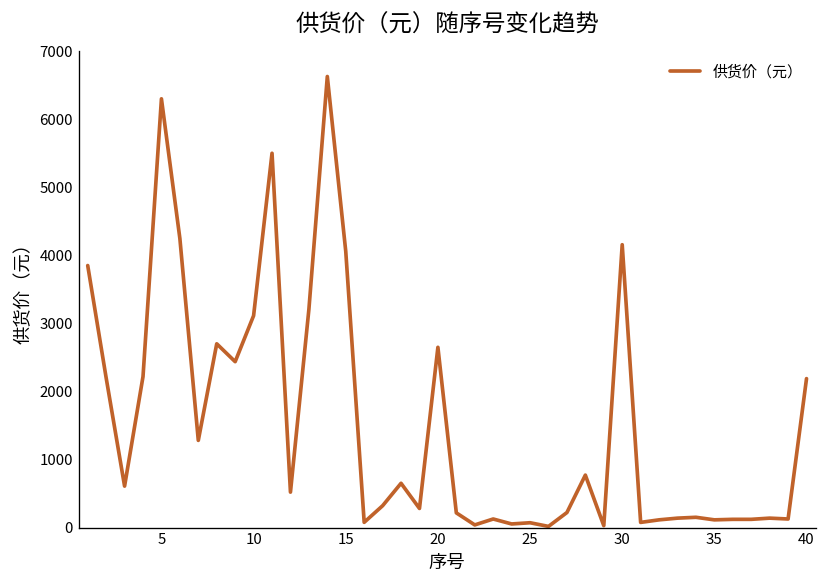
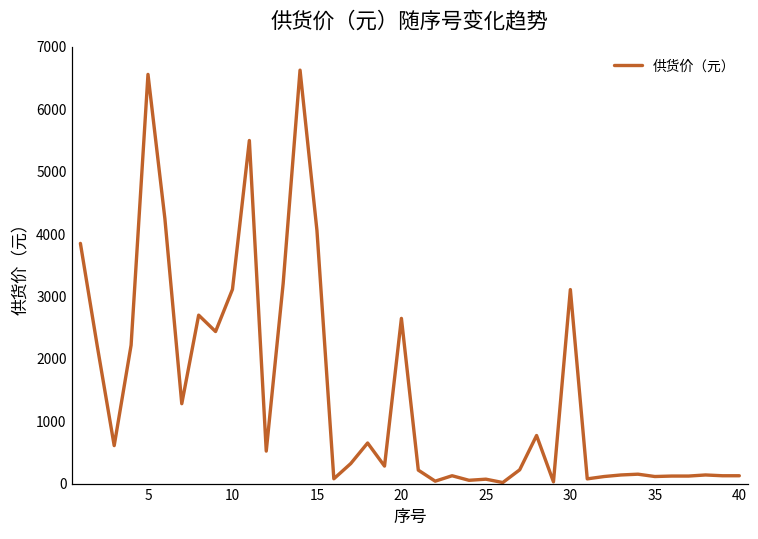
5: 6300 -> 6600
30: 4200 -> 3100
40: 2200 -> 100
